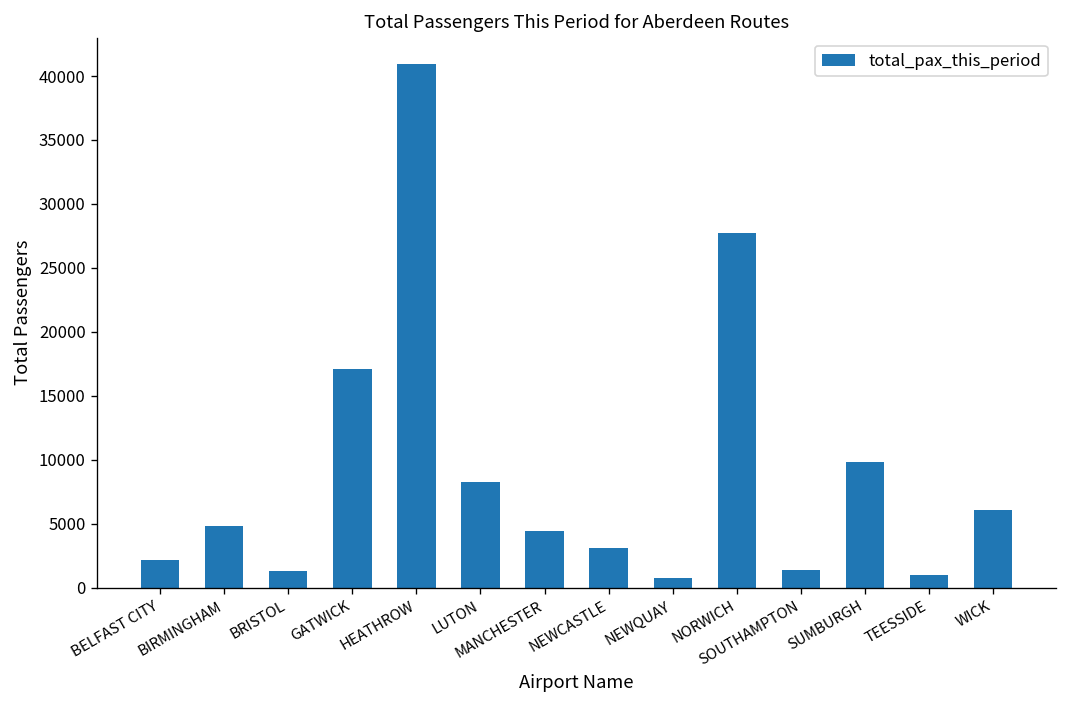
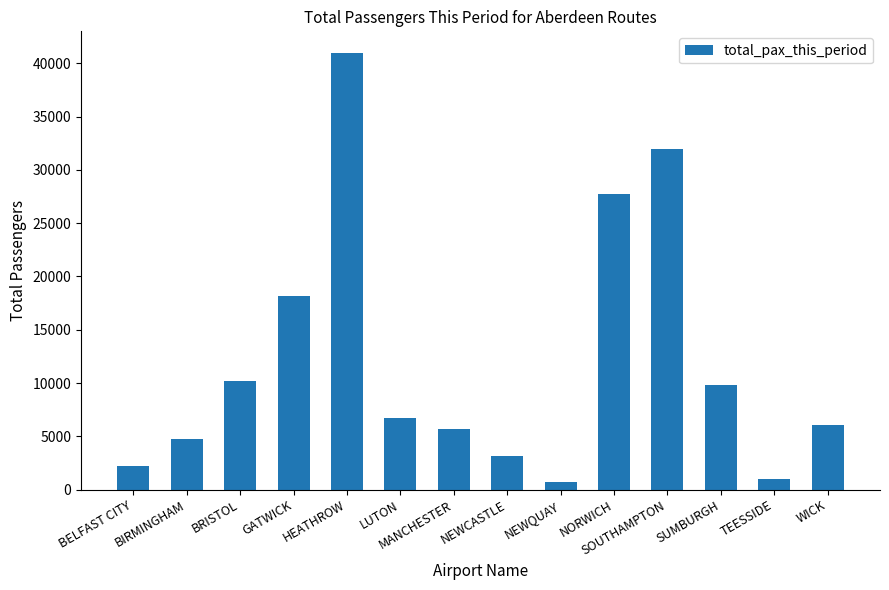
BRISTOL: 1300 -> 10100
GATWICK: 17100 -> 18200
LUTON: 8300 -> 6700
MANCHESTER: 4400 -> 5600
SOUTHAMPTON: 1400 -> 31900
